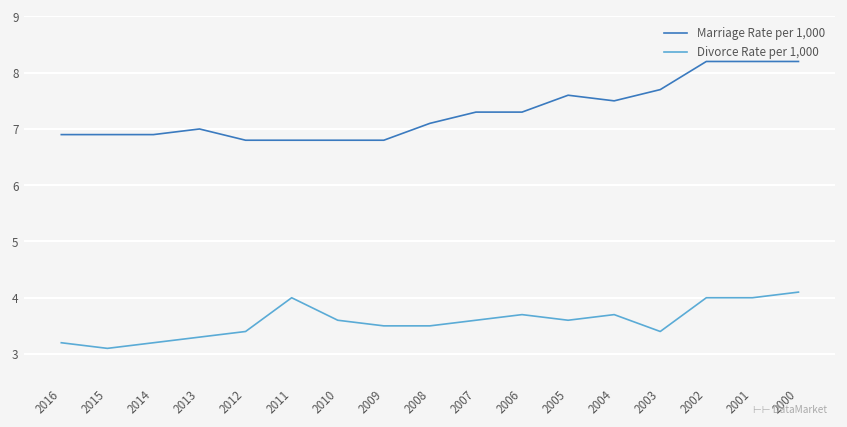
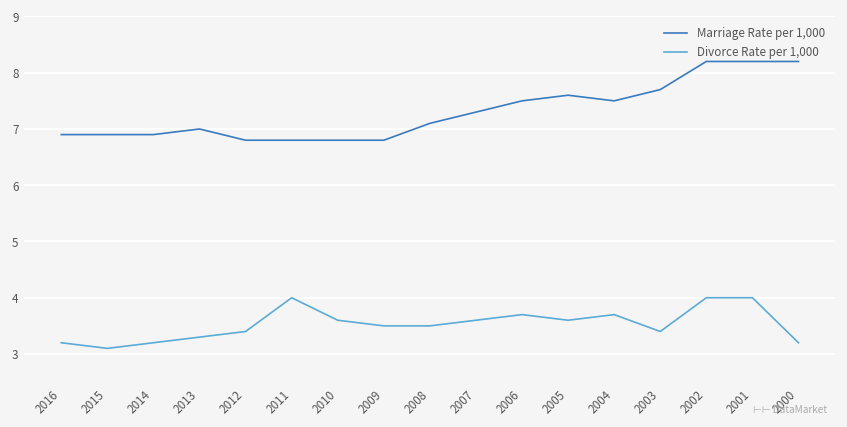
Marriage Rate per 1,000, 2006: 7.3 -> 7.5
Divorce Rate per 1,000, 2000: 4.1 -> 3.2
